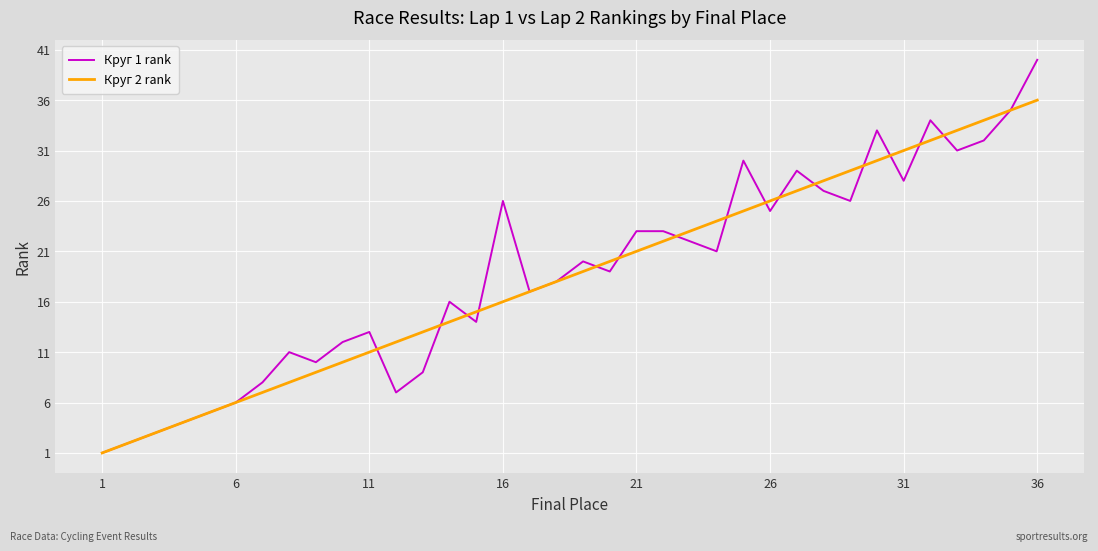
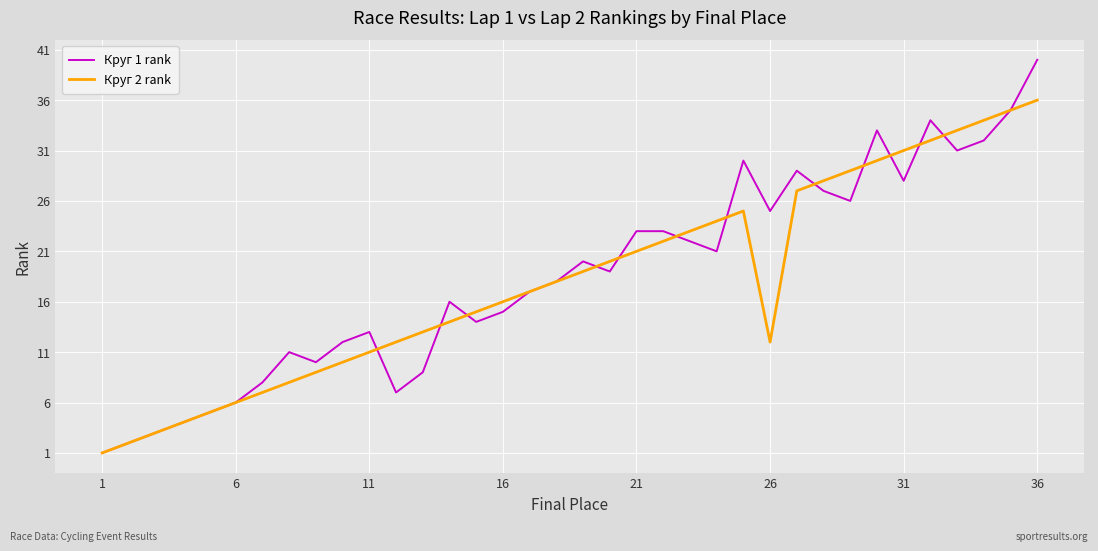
Круг 1 rank, 16: 26 -> 15
Круг 2 rank, 26: 26 -> 12
